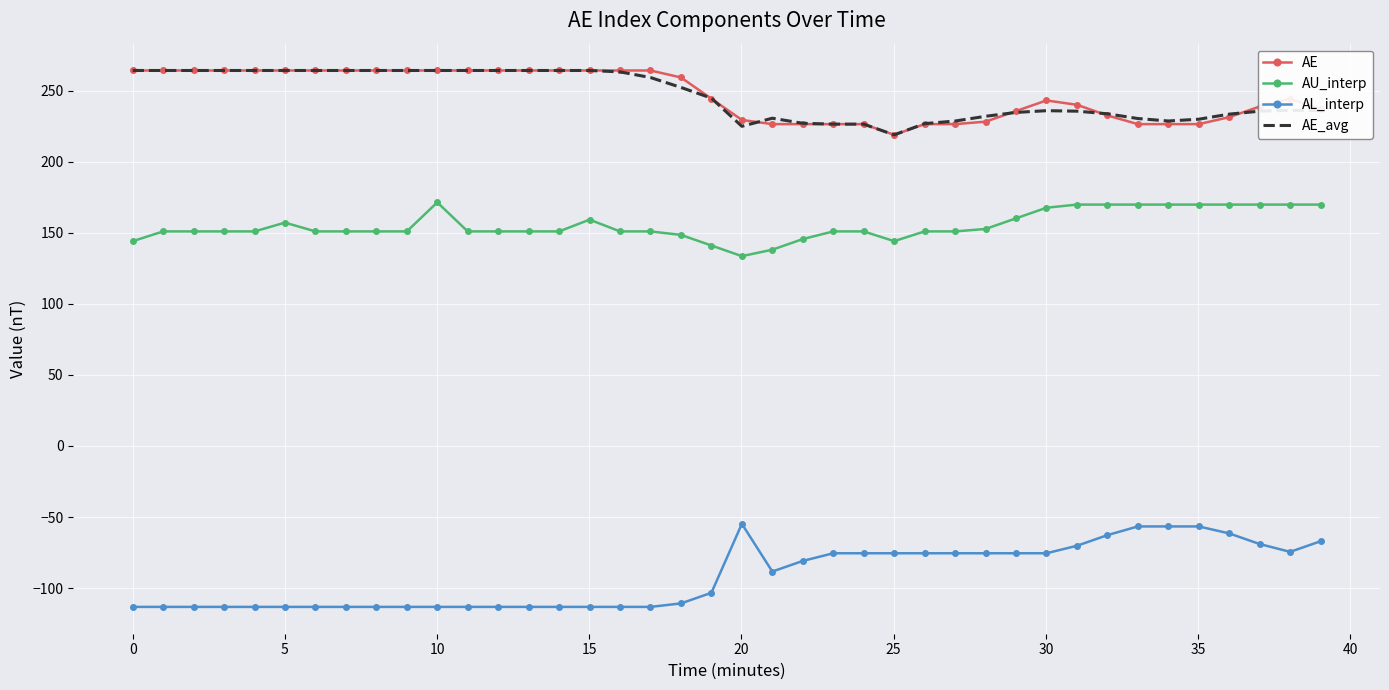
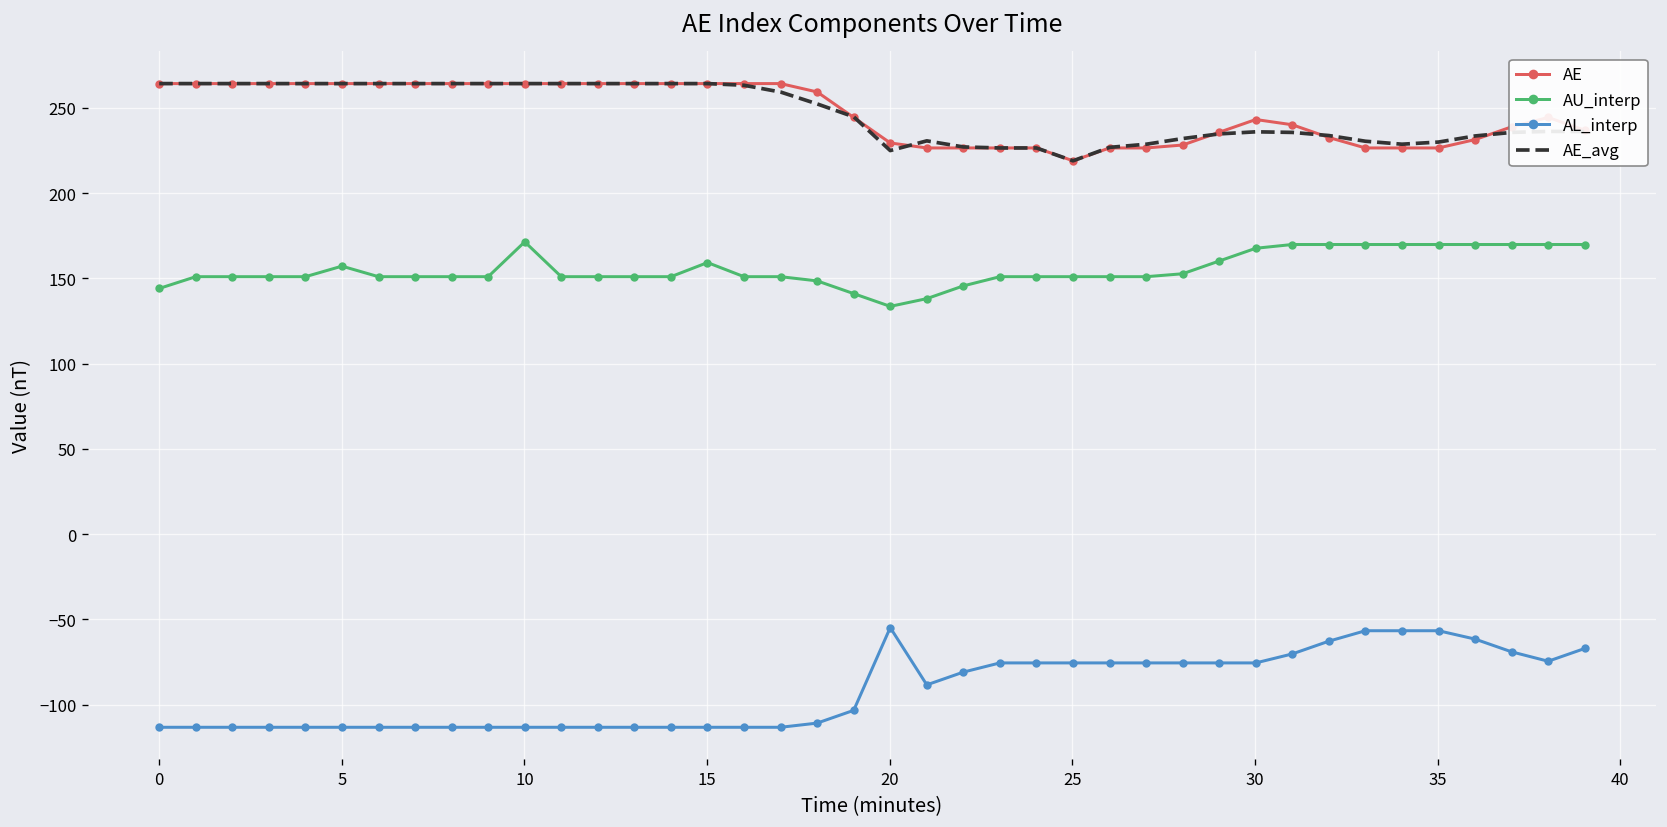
AU_interp, 25: 144 -> 151
